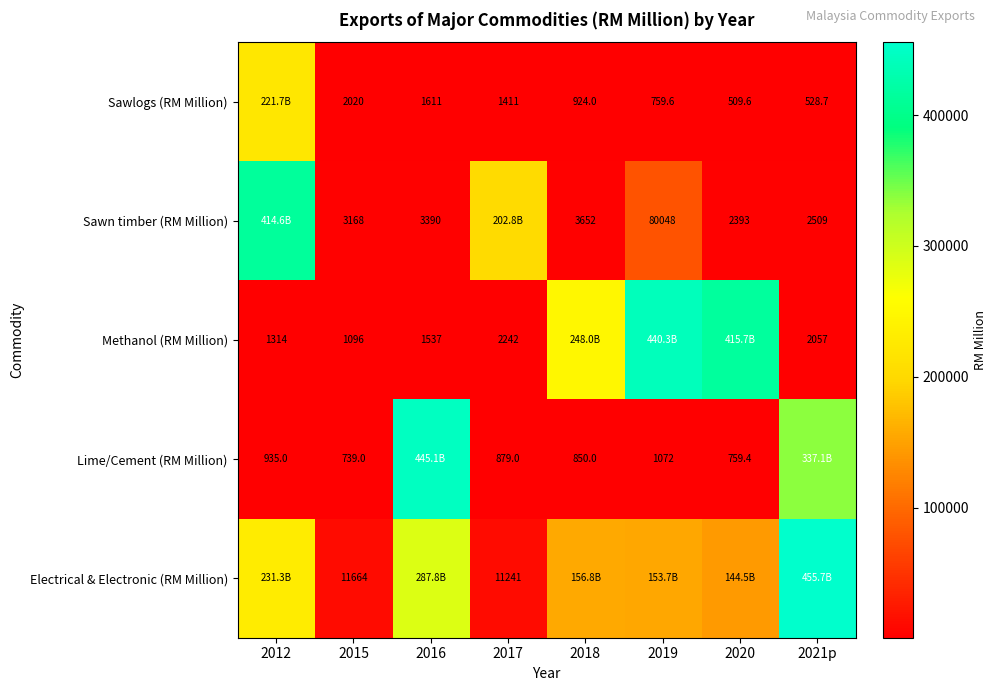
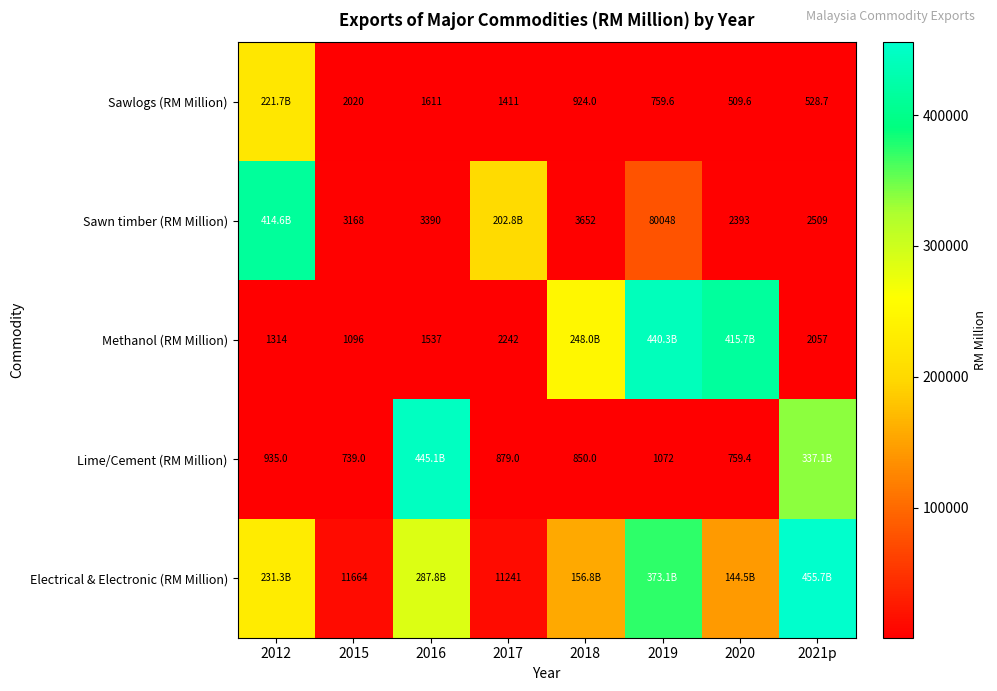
Electrical & Electronic (RM Million), 2019: 153.7B -> 373.1B
